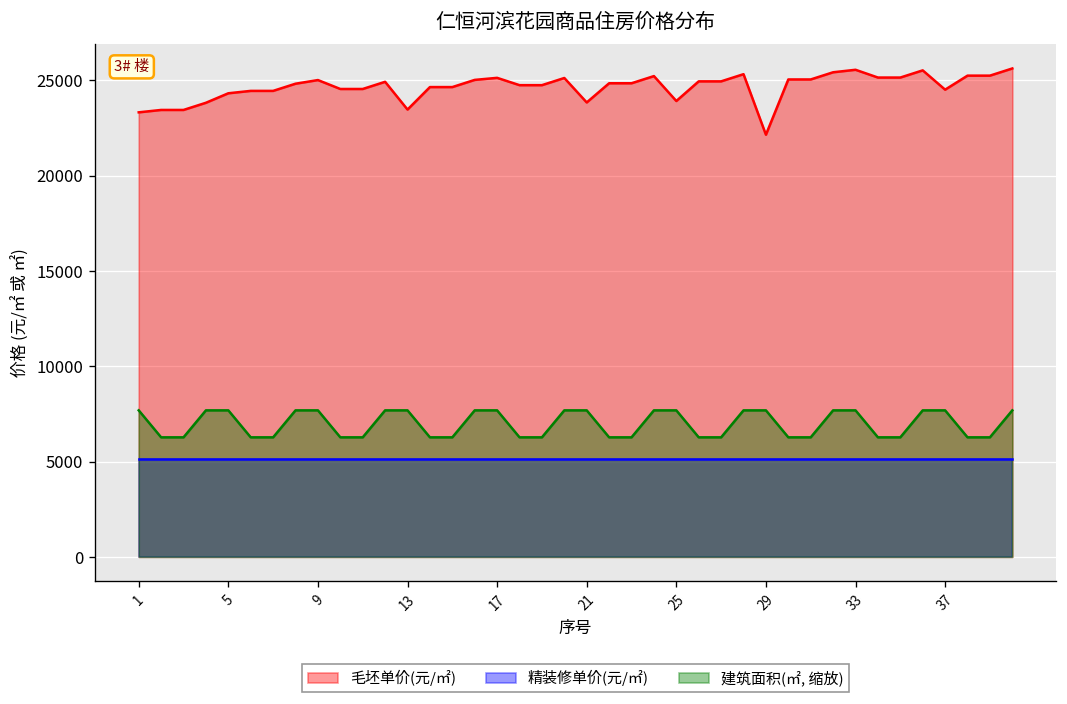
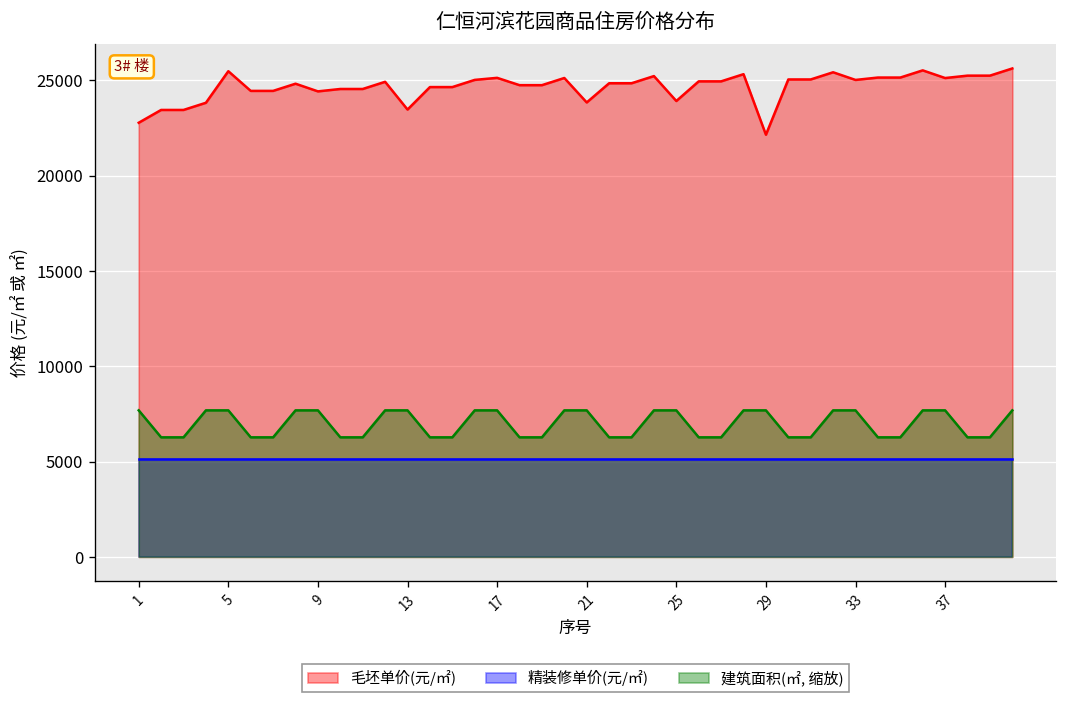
毛坯单价(元/㎡), 1: 23300 -> 22800
毛坯单价(元/㎡), 5: 24300 -> 25500
毛坯单价(元/㎡), 9: 25000 -> 24400
毛坯单价(元/㎡), 33: 25600 -> 25000
毛坯单价(元/㎡), 37: 24500 -> 25100
